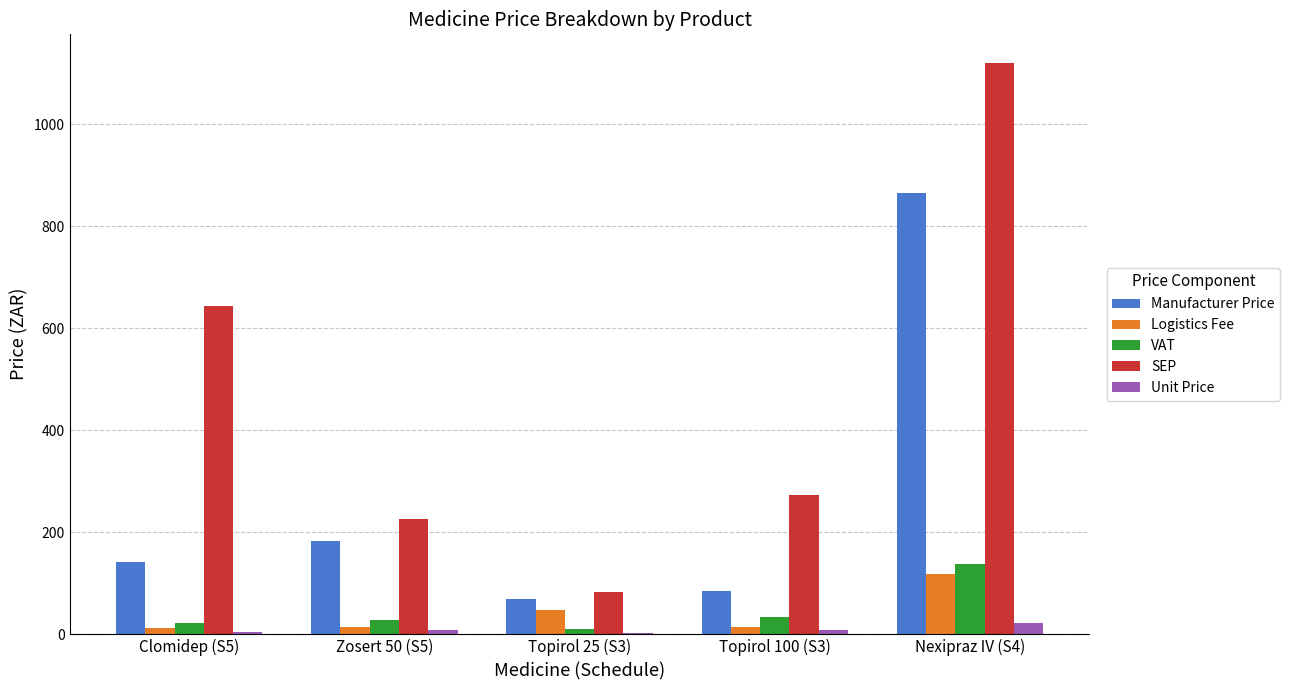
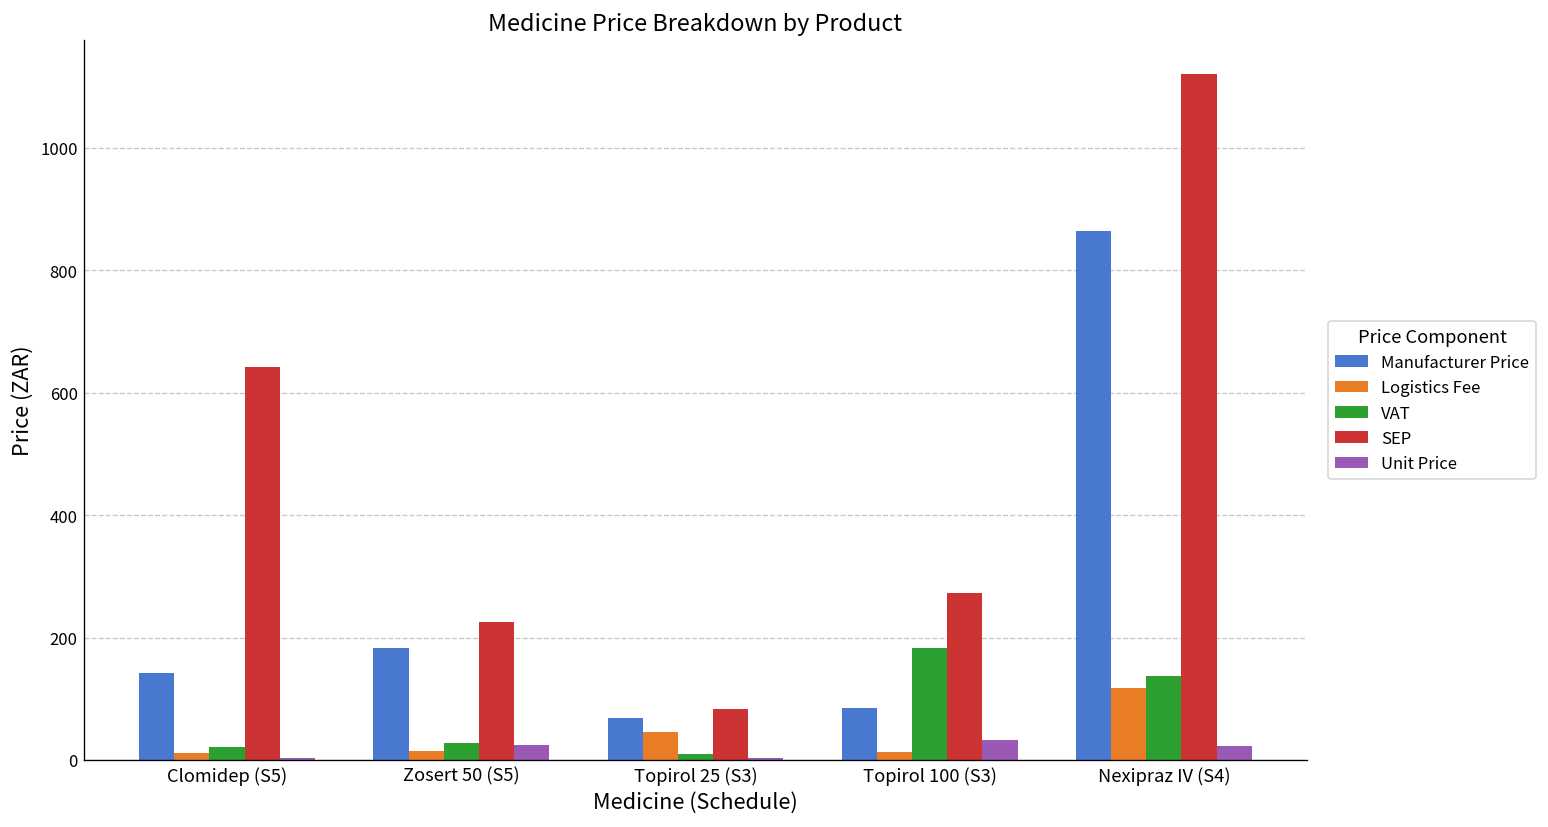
Unit Price, Zosert 50 (S5): 10 -> 20
VAT, Topirol 100 (S3): 30 -> 180
Unit Price, Topirol 100 (S3): 10 -> 30
